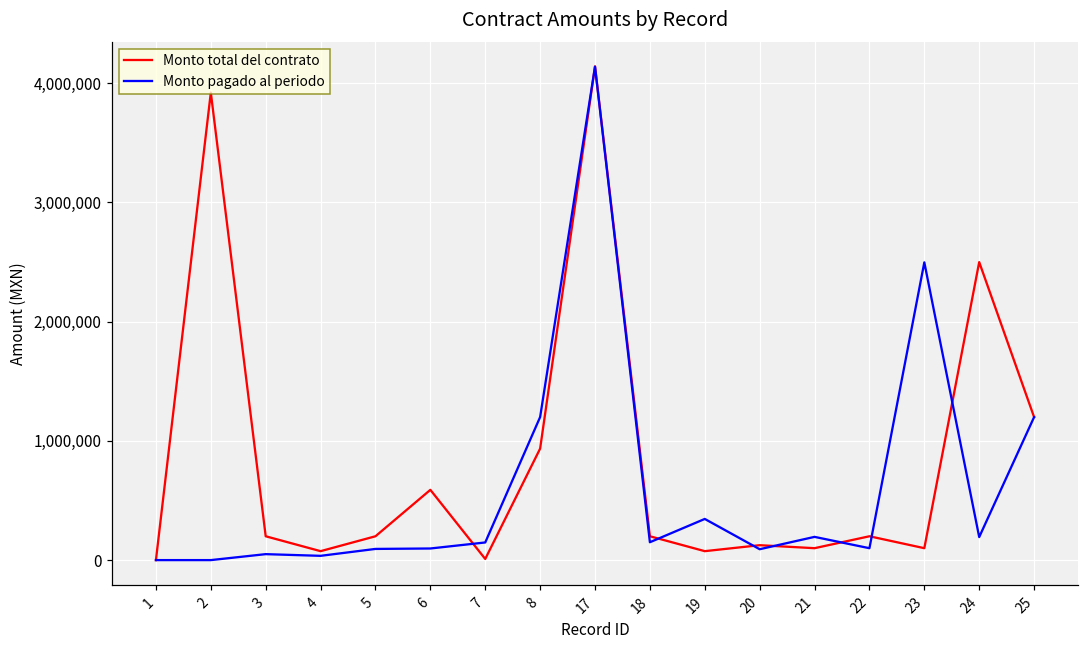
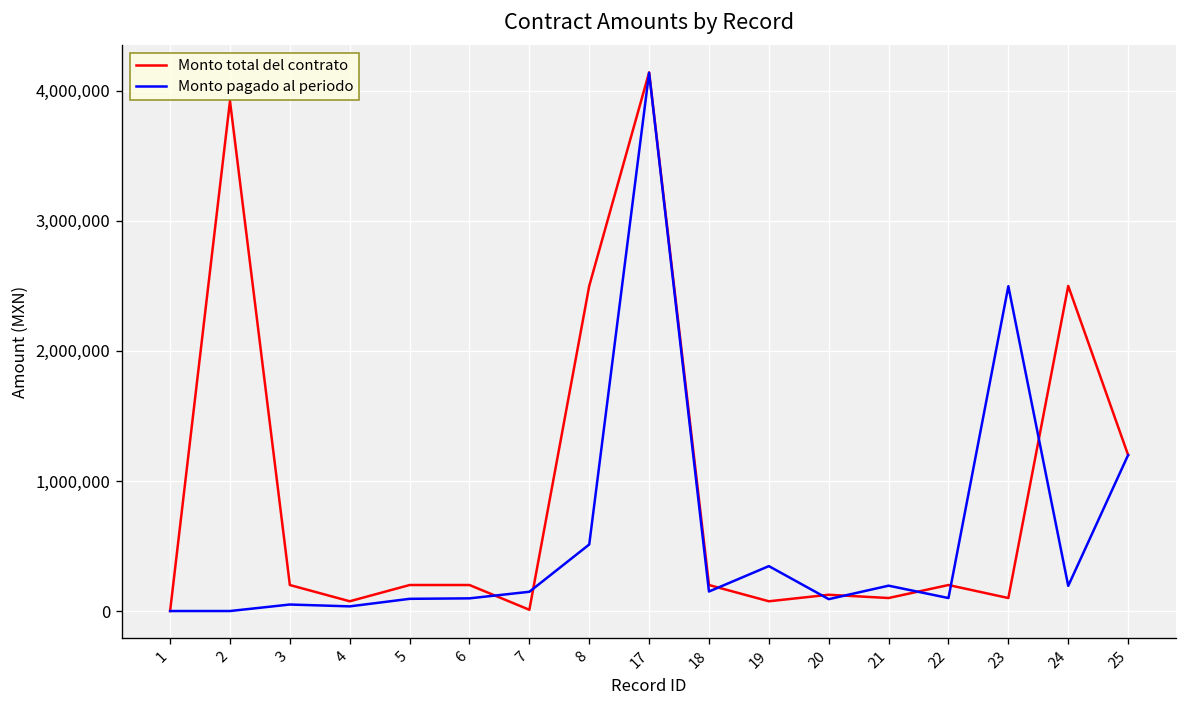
Monto total del contrato, 6: 590,000 -> 200,000
Monto total del contrato, 8: 940,000 -> 2,500,000
Monto pagado al periodo, 8: 1,200,000 -> 510,000
